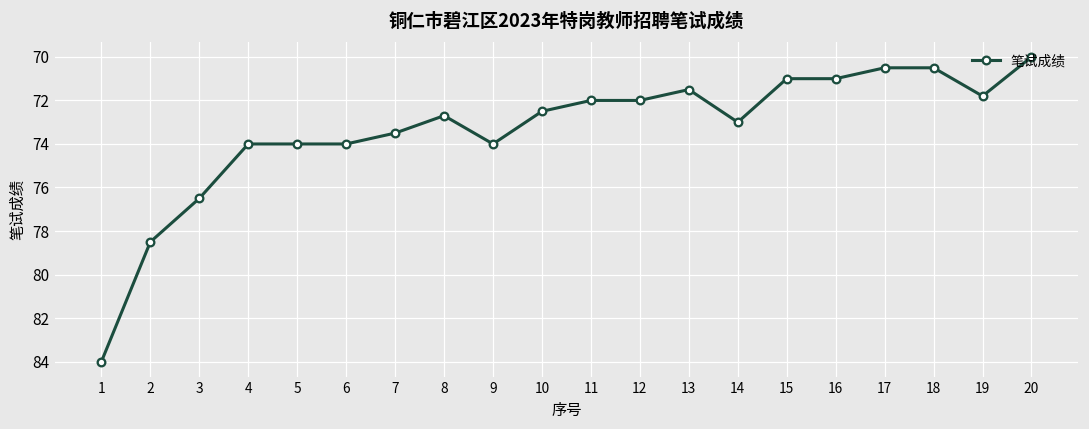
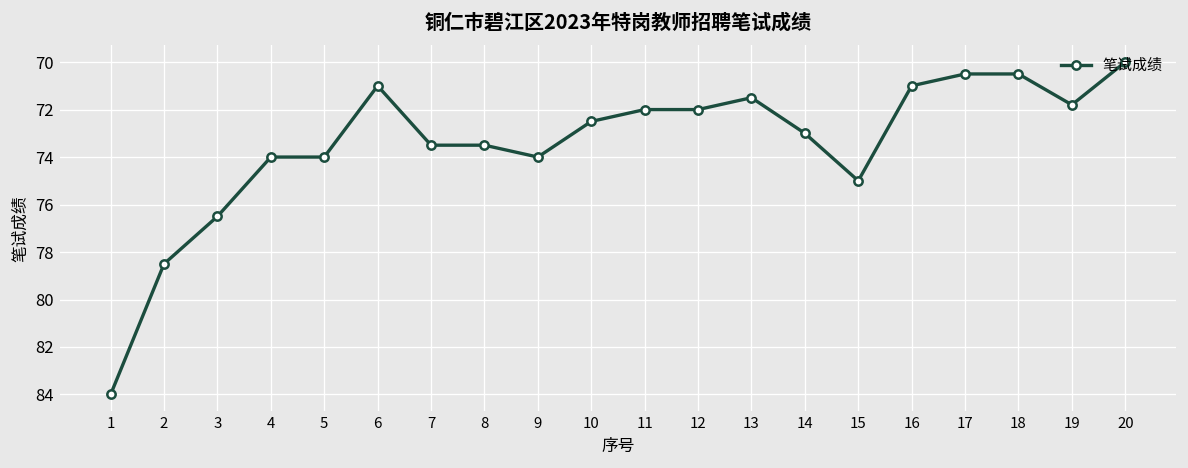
6: 74 -> 71
8: 72.7 -> 73.5
15: 71 -> 75
